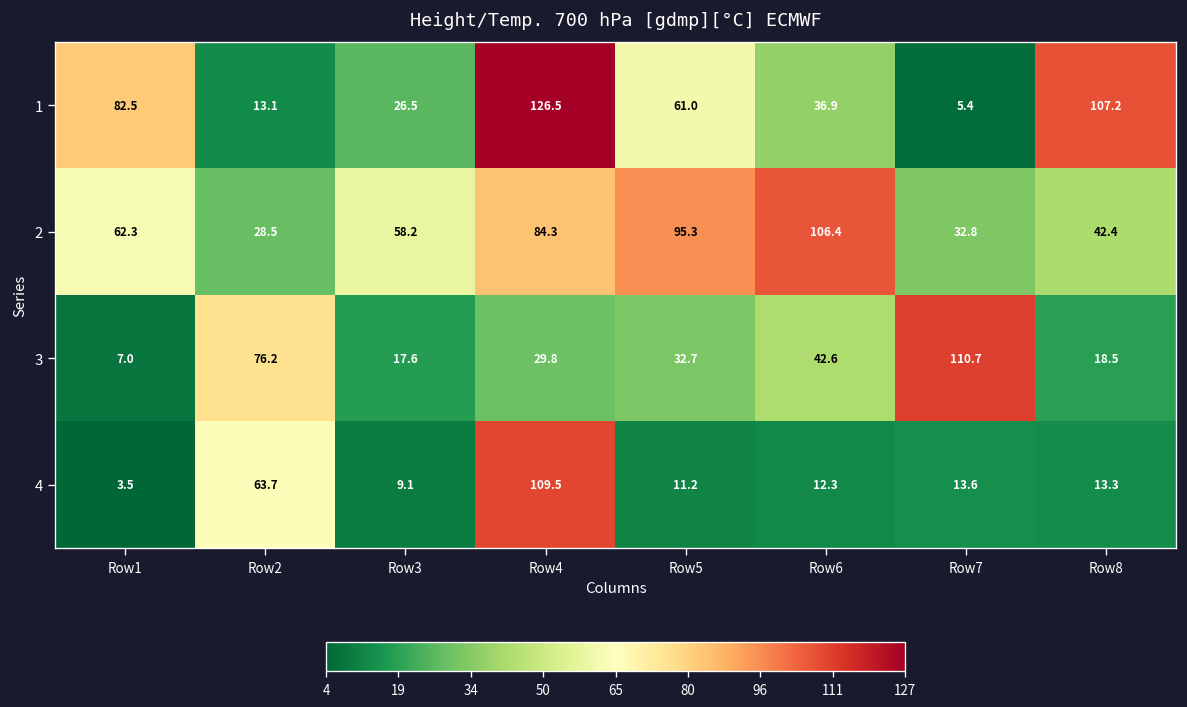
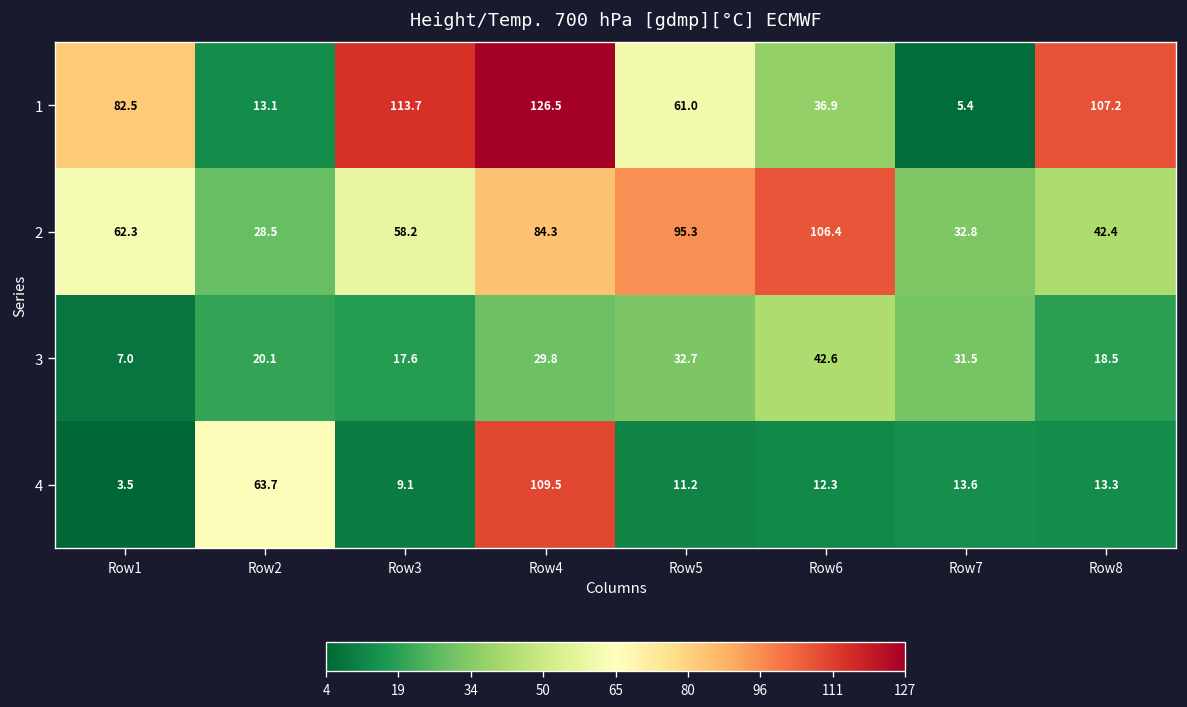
1, Row3: 26.5 -> 113.7
3, Row2: 76.2 -> 20.1
3, Row7: 110.7 -> 31.5
